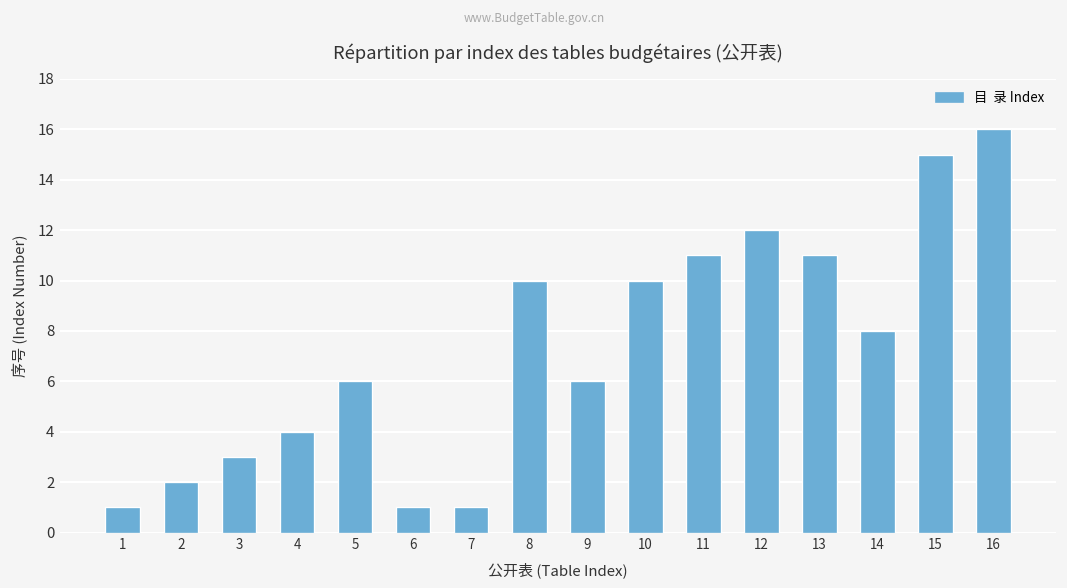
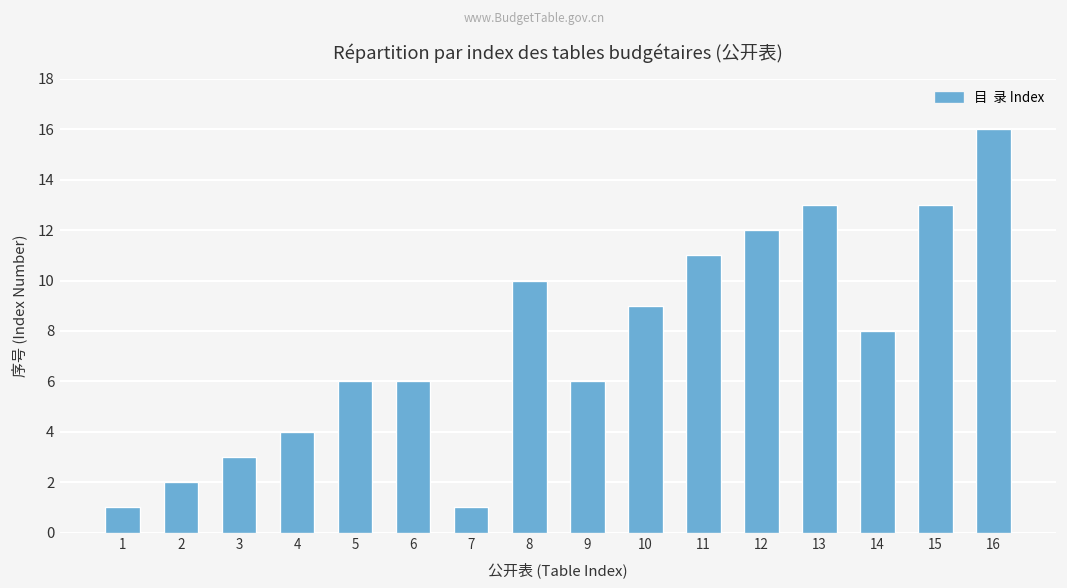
6: 1 -> 6
10: 10 -> 9
13: 11 -> 13
15: 15 -> 13
